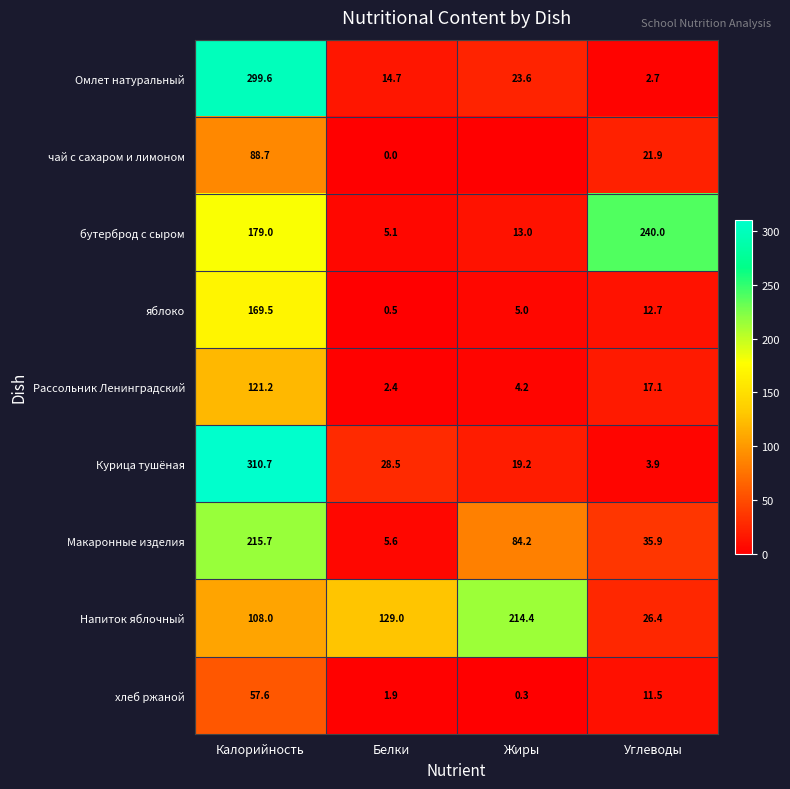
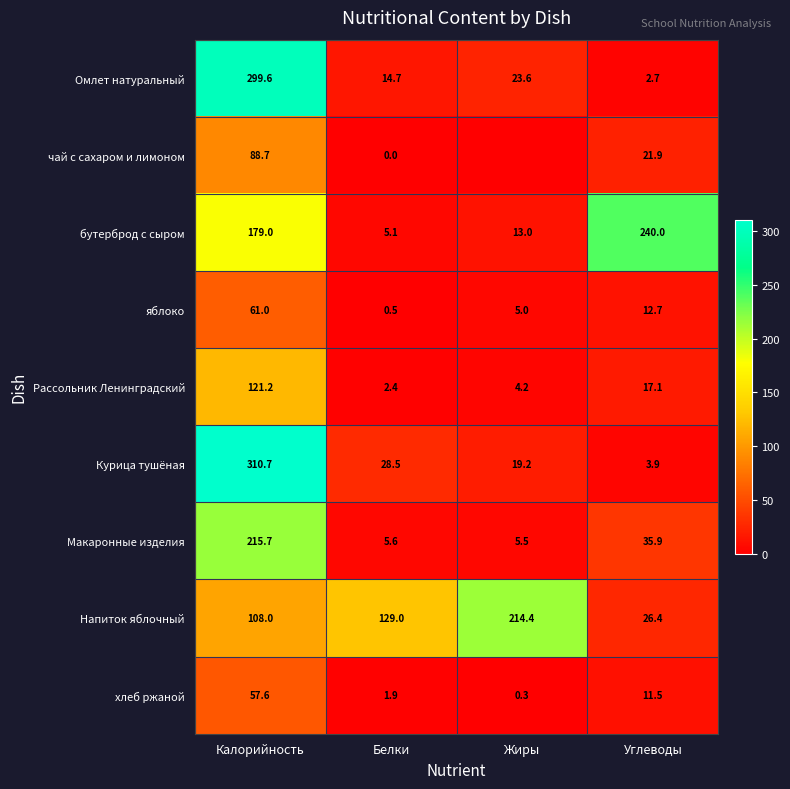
яблоко, Калорийность: 169.5 -> 61.0
Макаронные изделия, Жиры: 84.2 -> 5.5
